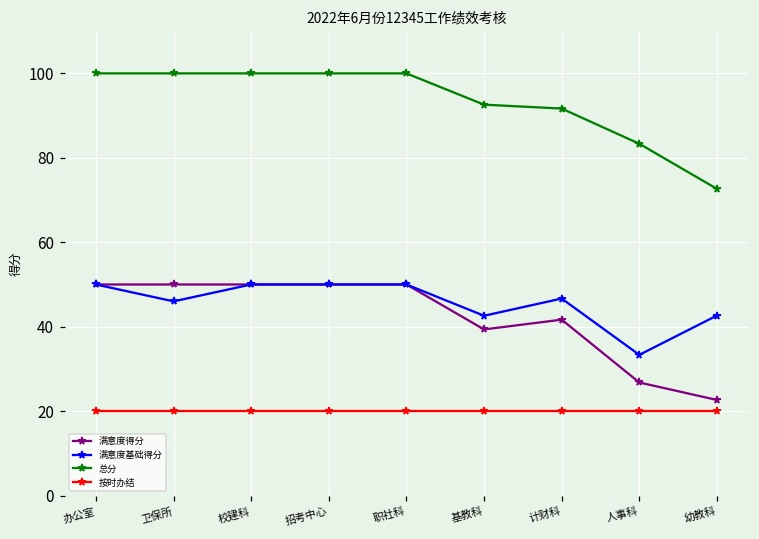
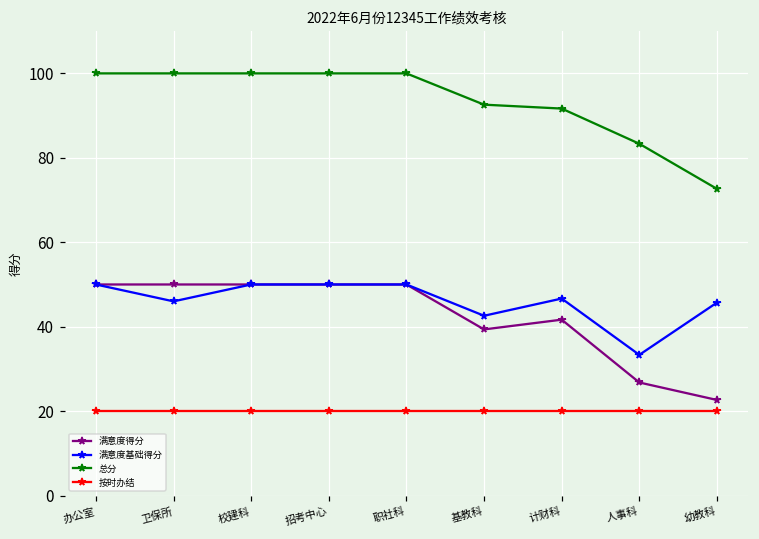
满意度基础得分, 幼教科: 43 -> 46
